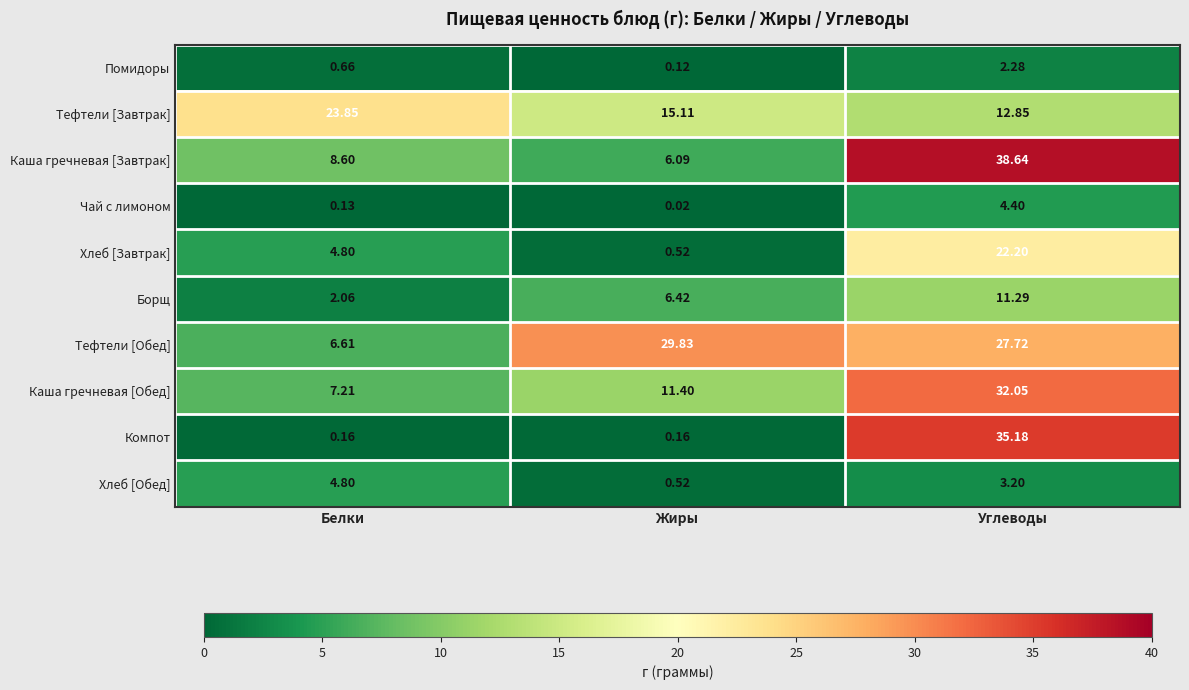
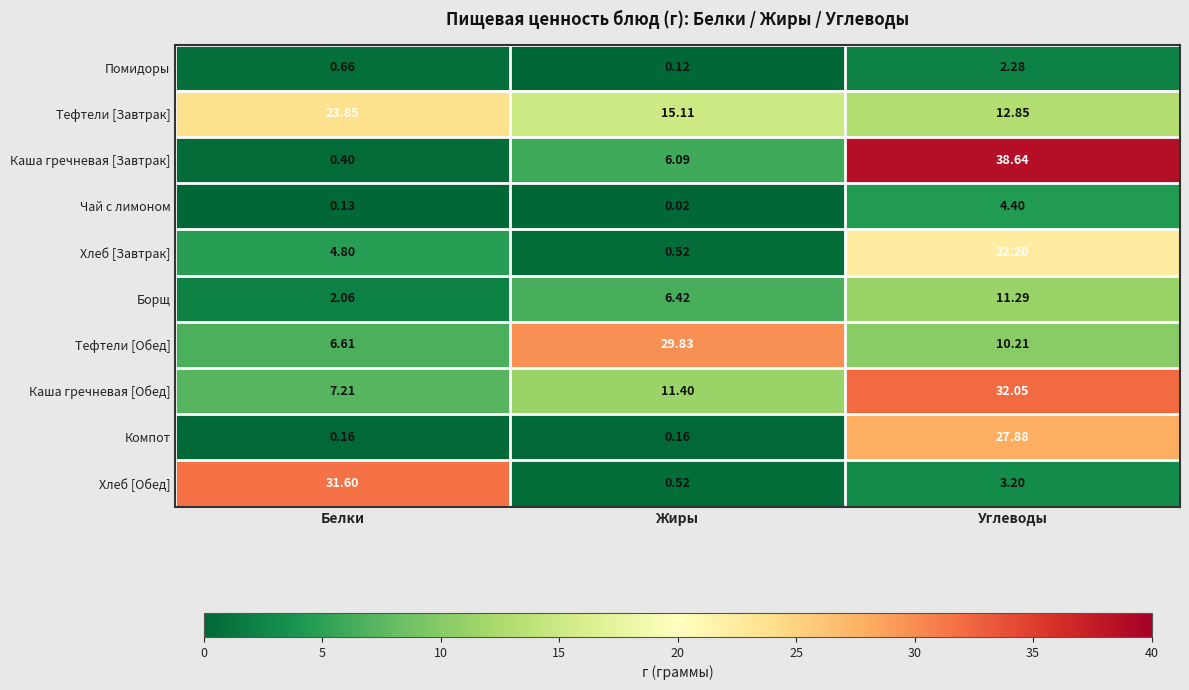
Каша гречневая [Завтрак], Белки: 8.60 -> 0.40
Тефтели [Обед], Углеводы: 27.72 -> 10.21
Компот, Углеводы: 35.18 -> 27.88
Хлеб [Обед], Белки: 4.80 -> 31.60
